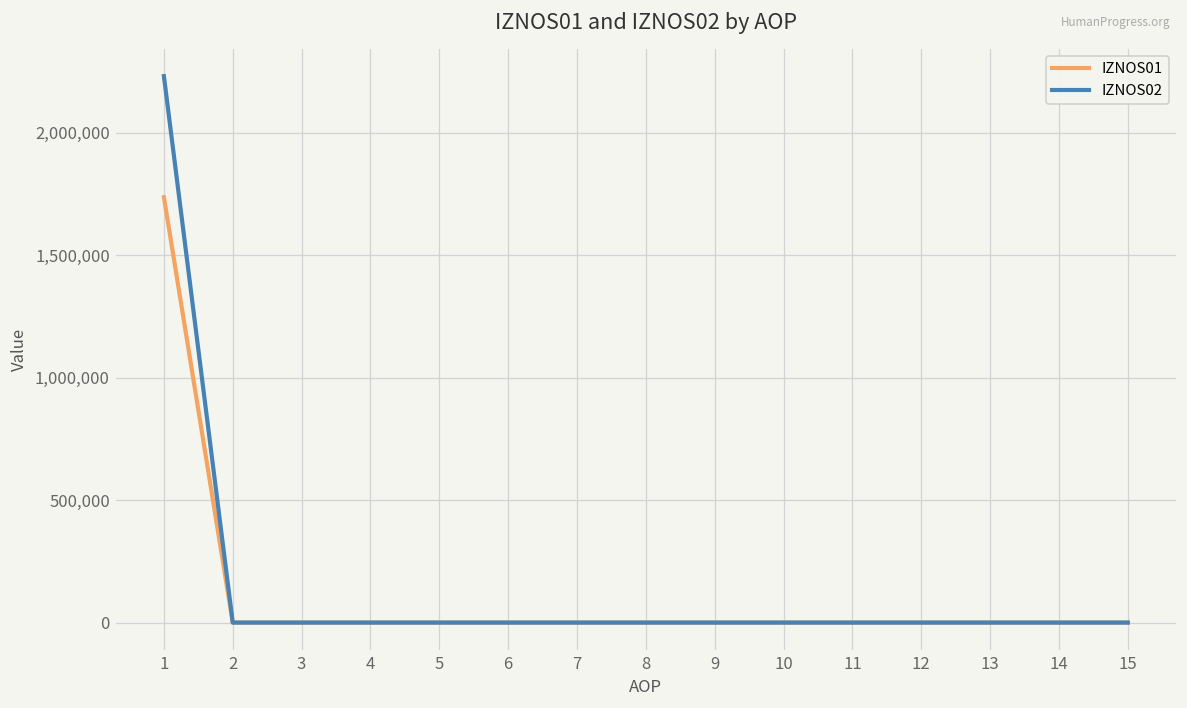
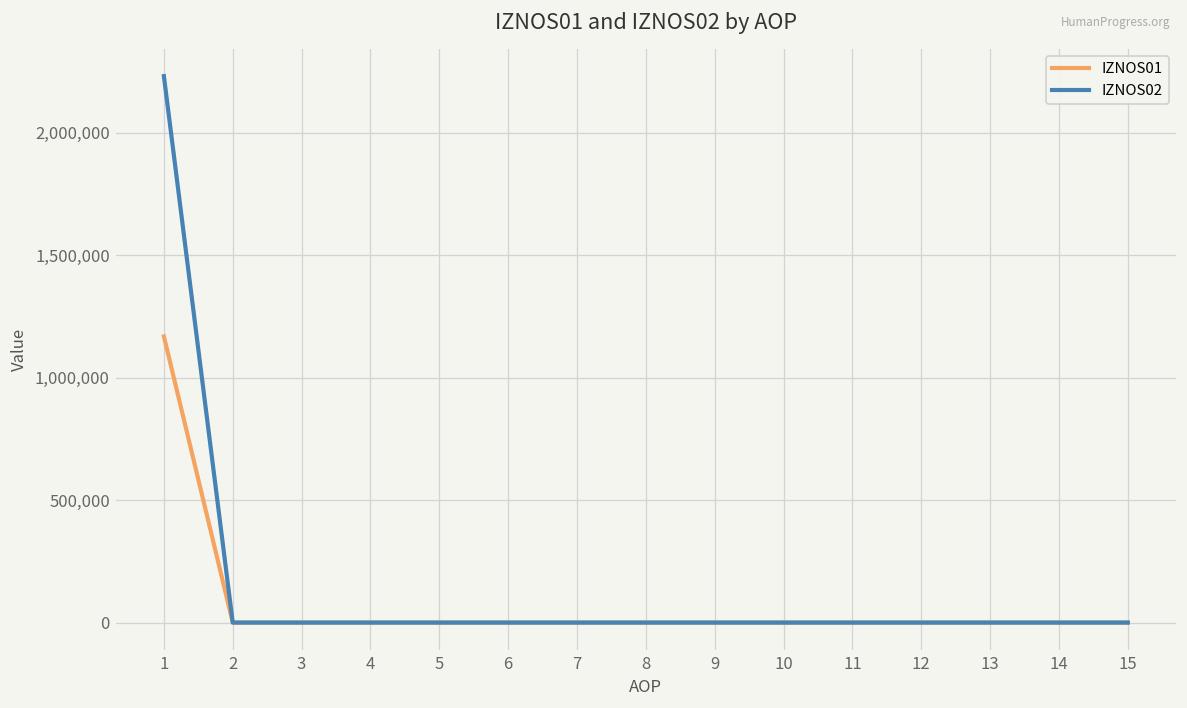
IZNOS01, 1: 1,740,000 -> 1,170,000
